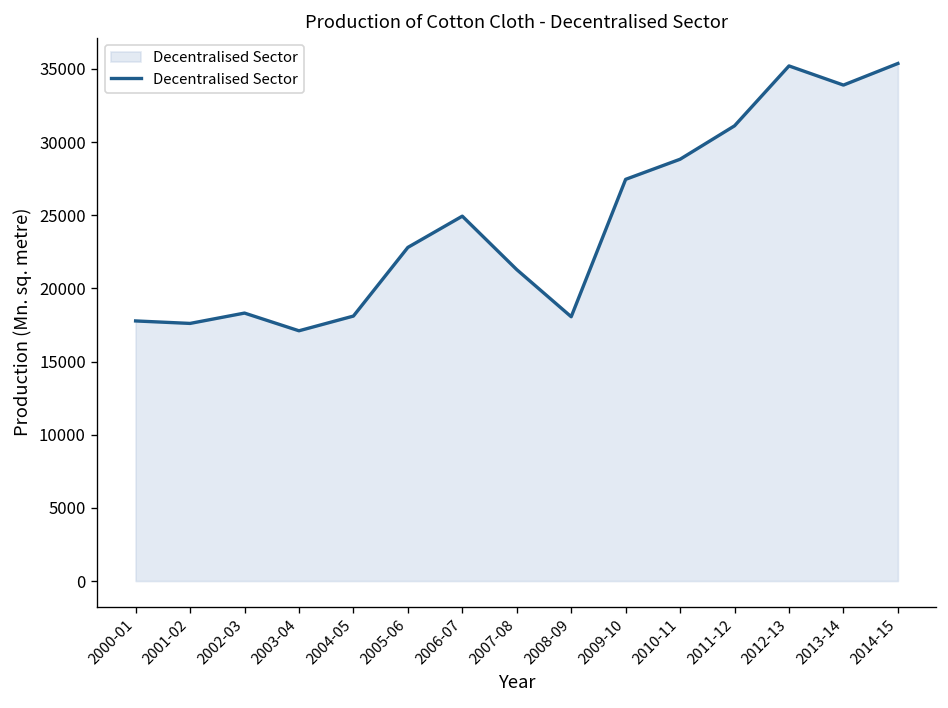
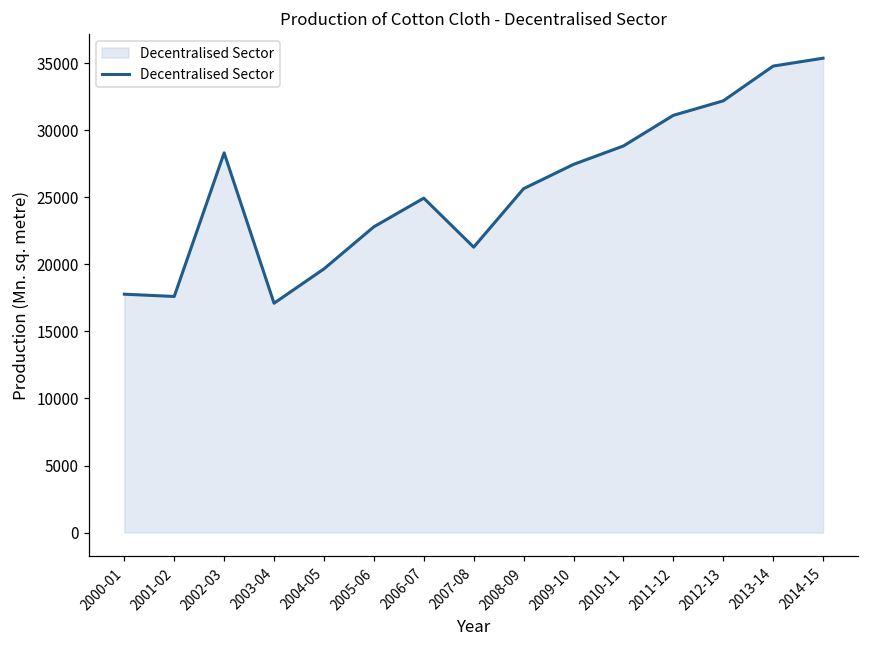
2002-03: 18300 -> 28300
2004-05: 18100 -> 19700
2008-09: 18100 -> 25600
2012-13: 35200 -> 32200
2013-14: 33900 -> 34800
